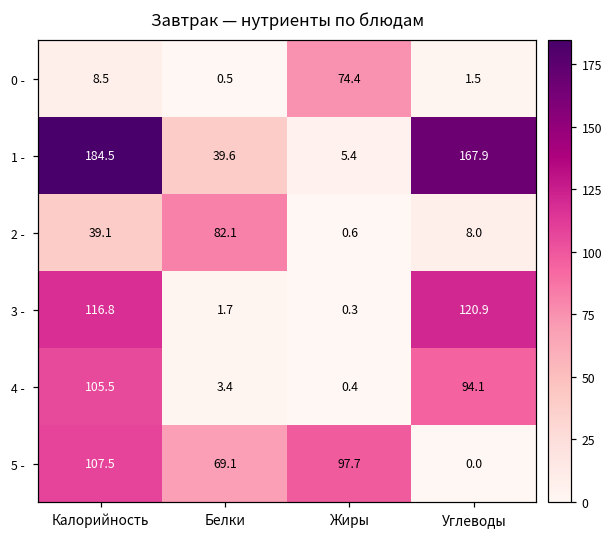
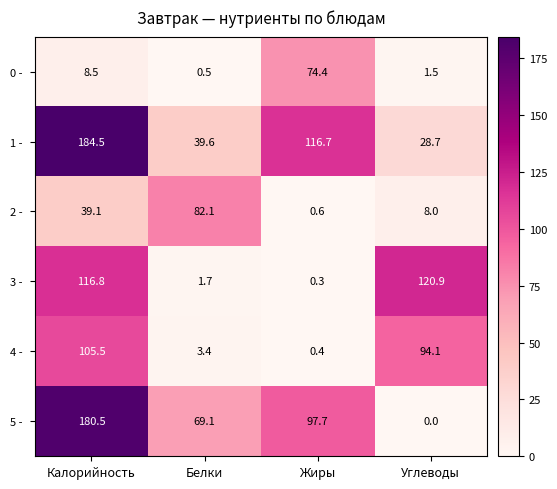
1 -, Жиры: 5.4 -> 116.7
1 -, Углеводы: 167.9 -> 28.7
5 -, Калорийность: 107.5 -> 180.5
